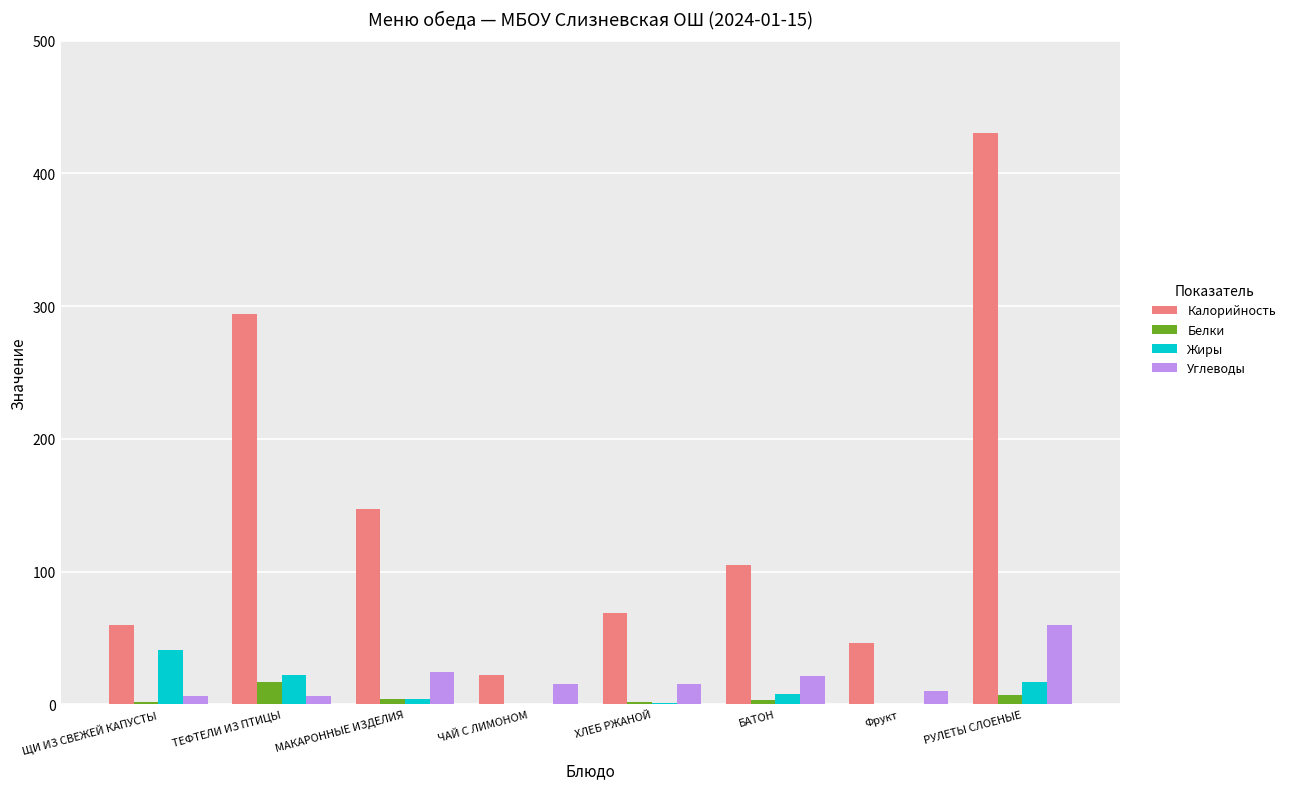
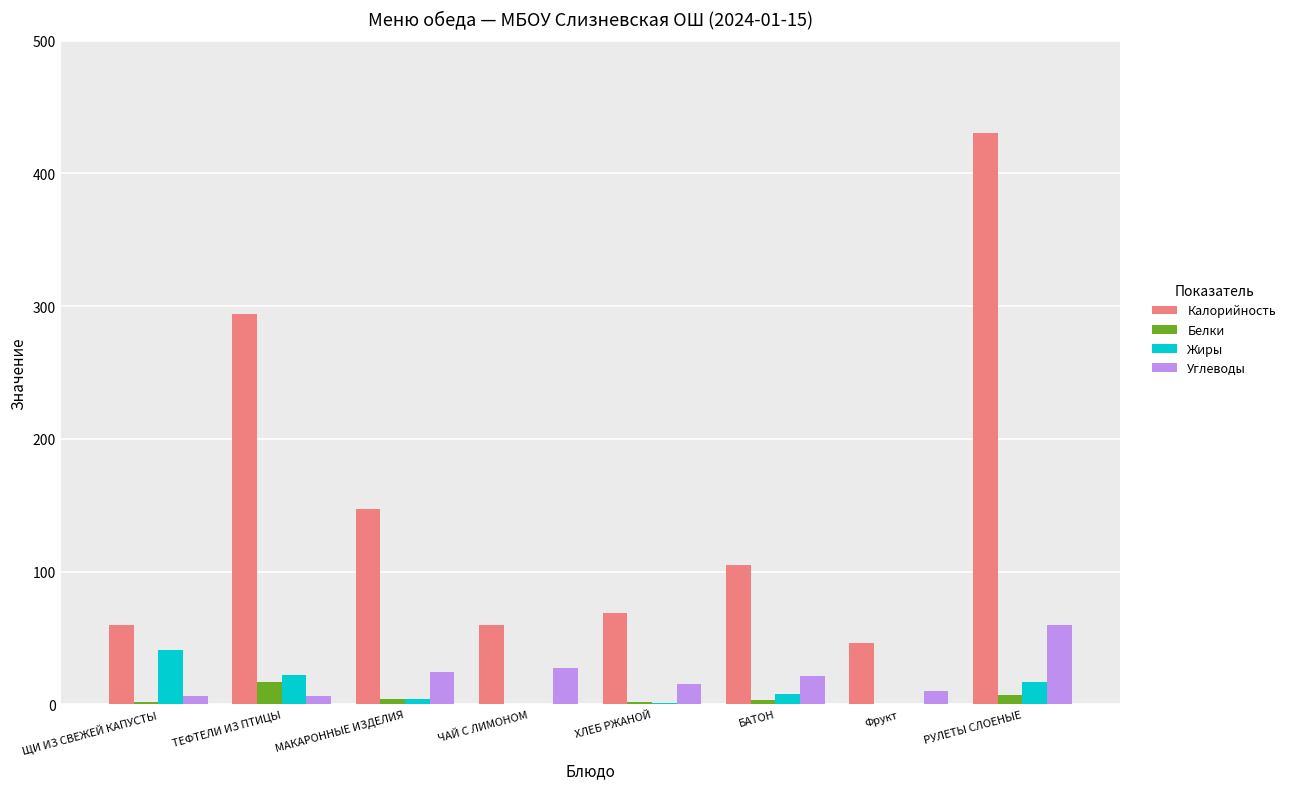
Калорийность, ЧАЙ С ЛИМОНОМ: 22 -> 60
Углеводы, ЧАЙ С ЛИМОНОМ: 15 -> 27
